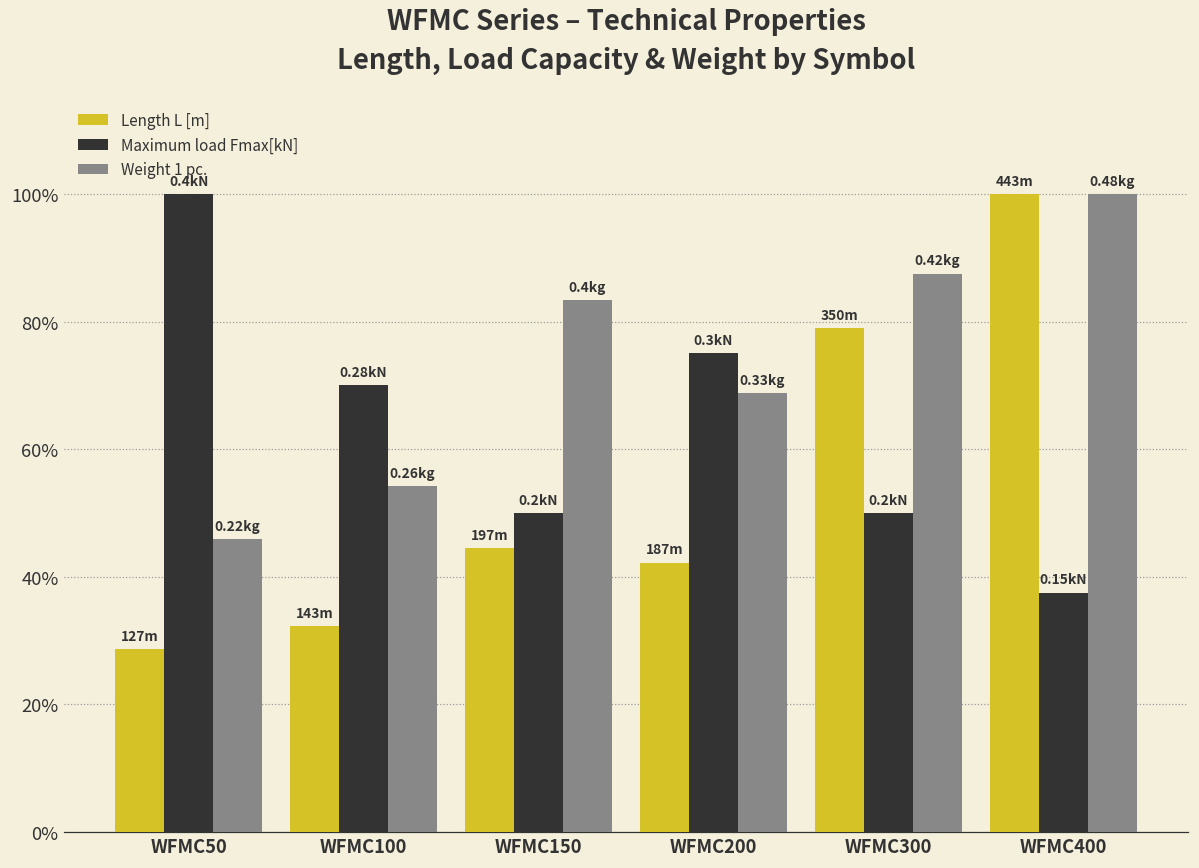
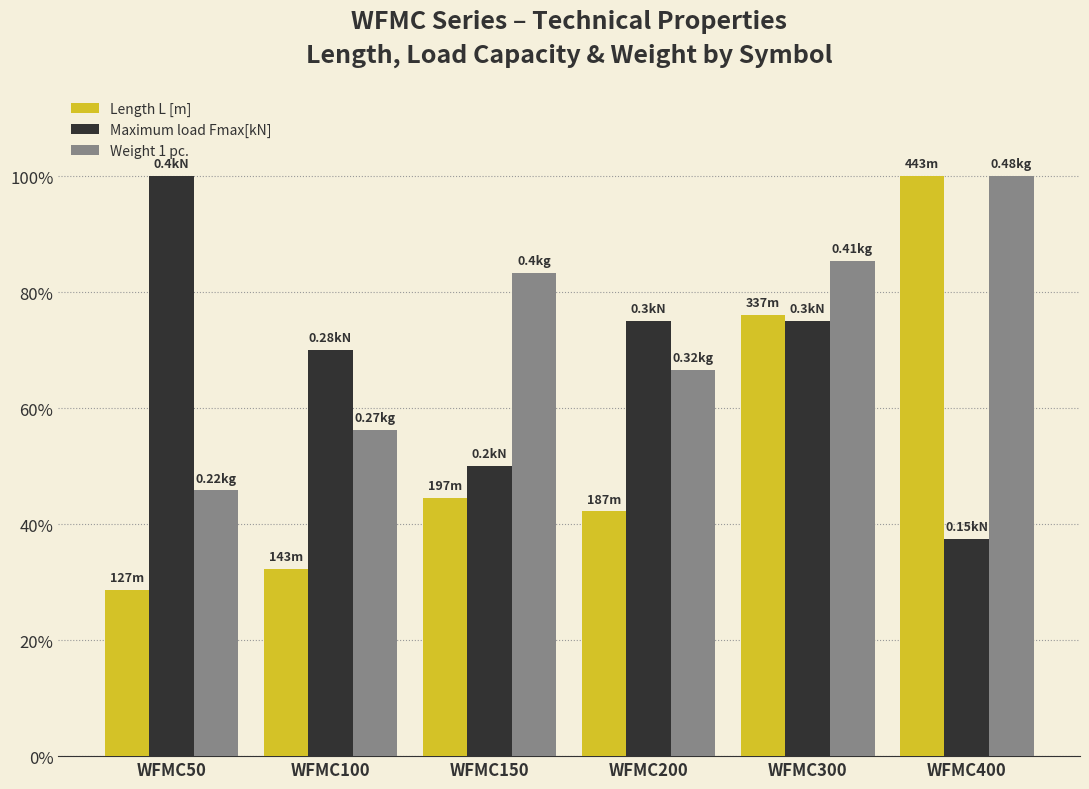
Weight 1 pc., WFMC100: 0.26 -> 0.27
Weight 1 pc., WFMC200: 0.33 -> 0.32
Length L [m], WFMC300: 350m -> 337m
Maximum load Fmax[kN], WFMC300: 0.2 -> 0.3
Weight 1 pc., WFMC300: 0.42 -> 0.41
